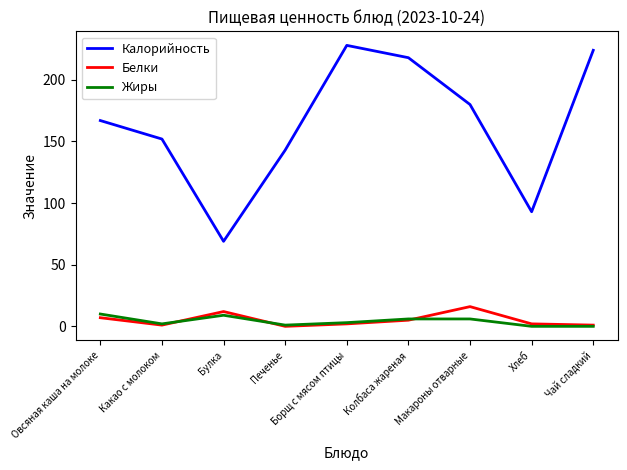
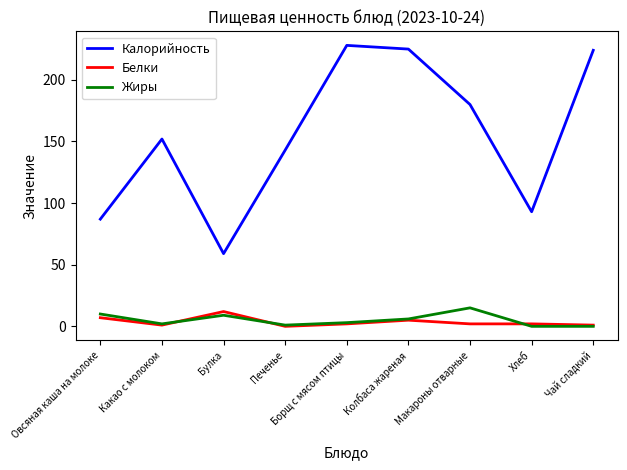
Калорийность, Овсяная каша на молоке: 167 -> 87
Калорийность, Булка: 69 -> 59
Калорийность, Колбаса жареная: 218 -> 225
Белки, Макароны отварные: 16 -> 2
Жиры, Макароны отварные: 6 -> 15
